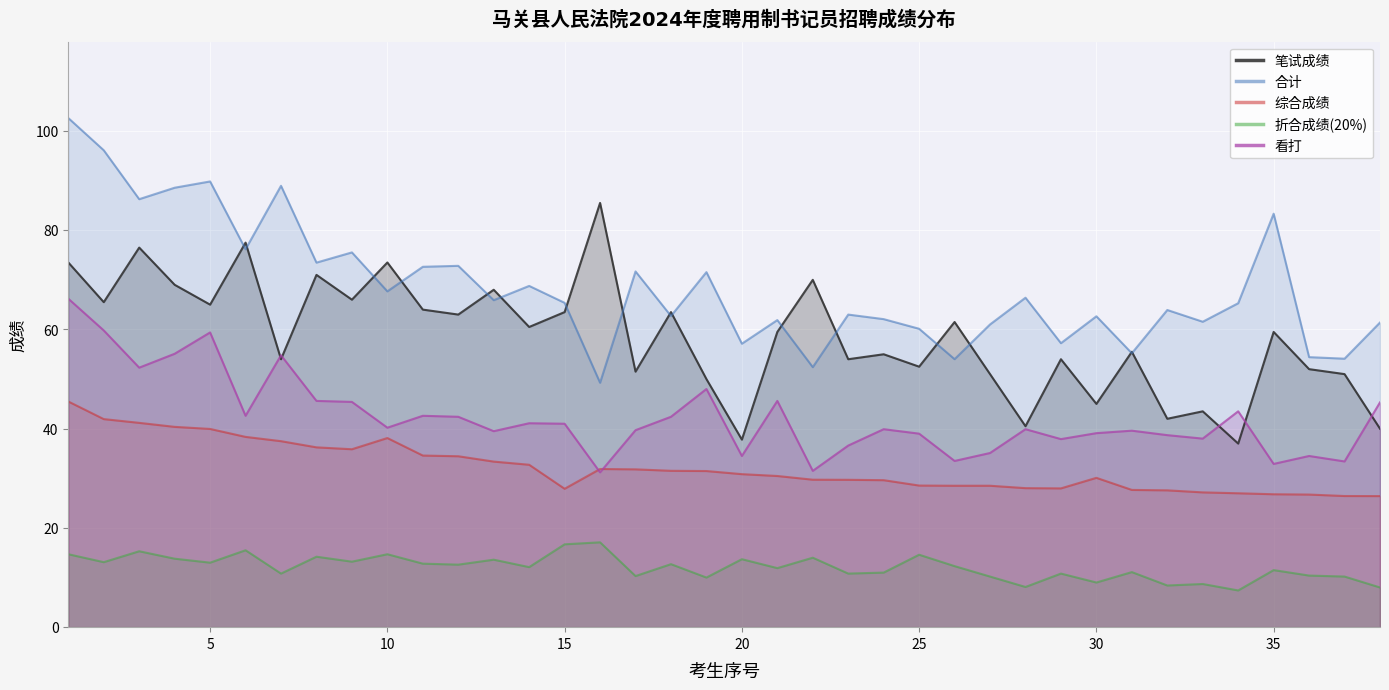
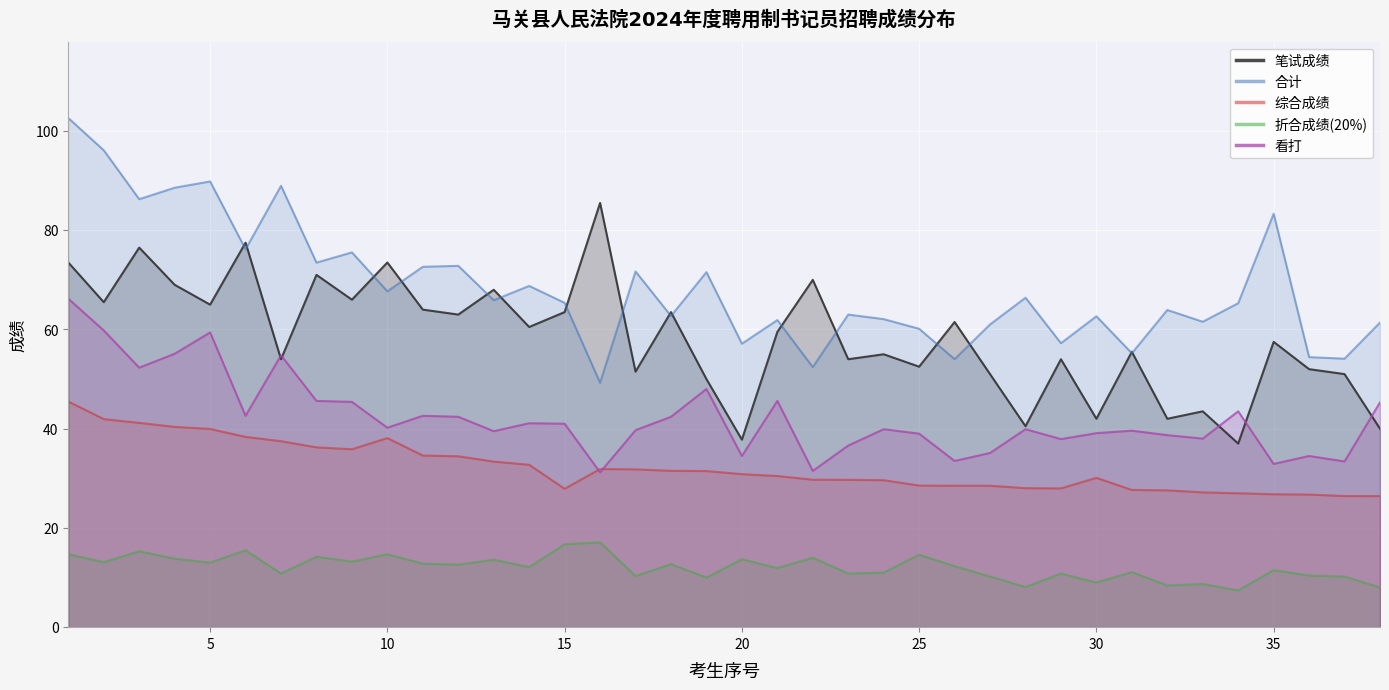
笔试成绩, 30: 45 -> 42
笔试成绩, 35: 60 -> 58
